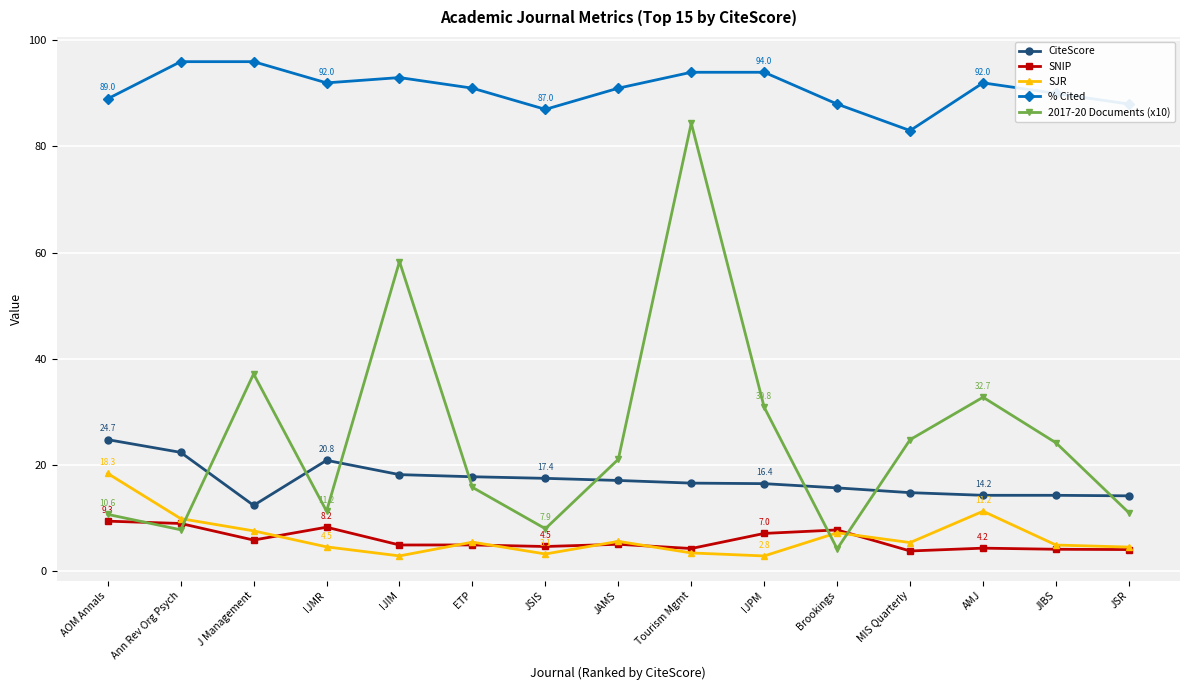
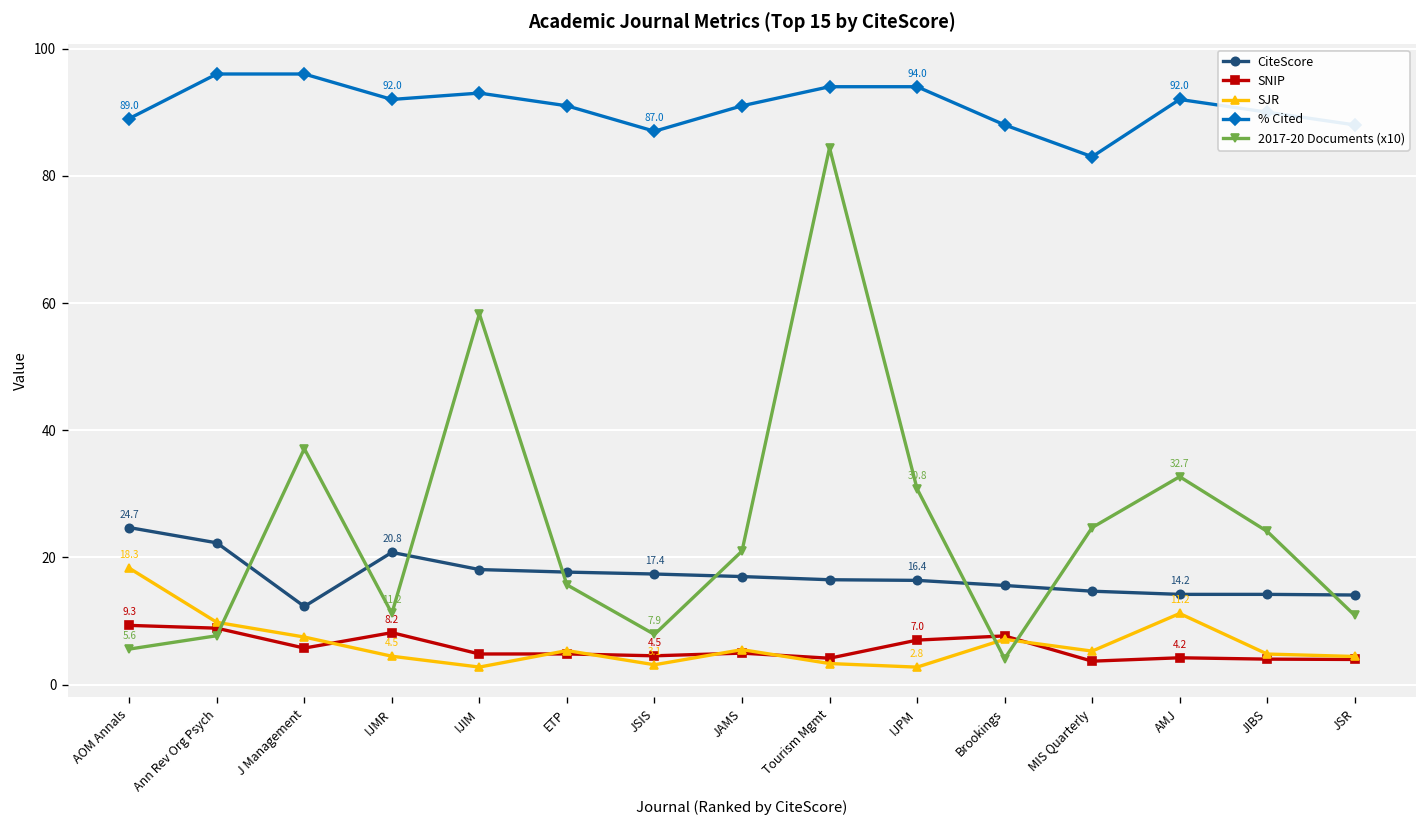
2017-20 Documents (x10), AOM Annals: 10.6 -> 5.6
